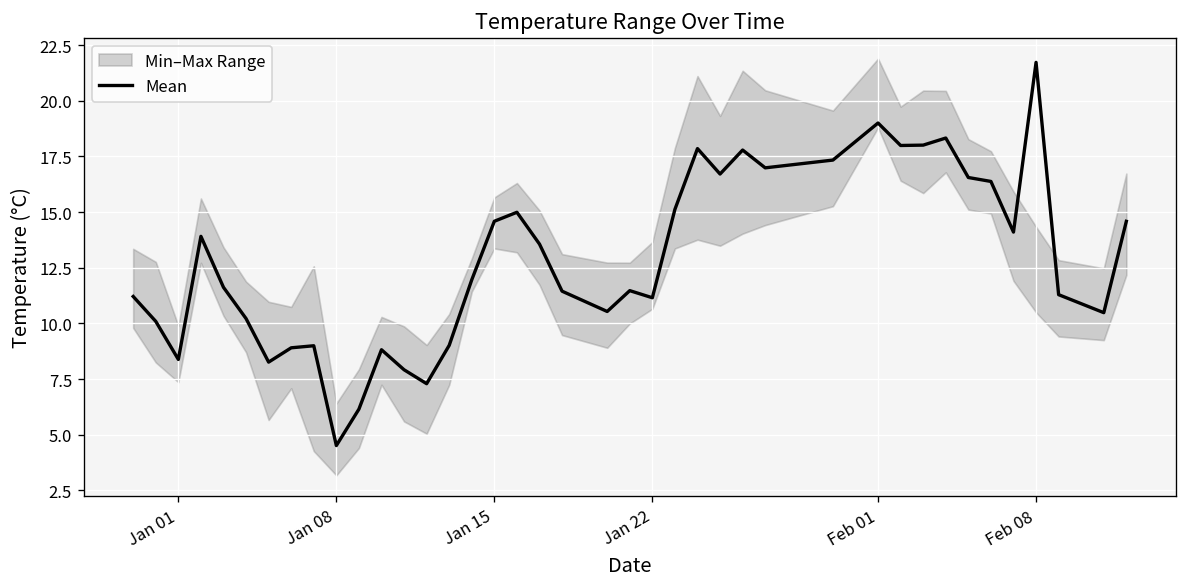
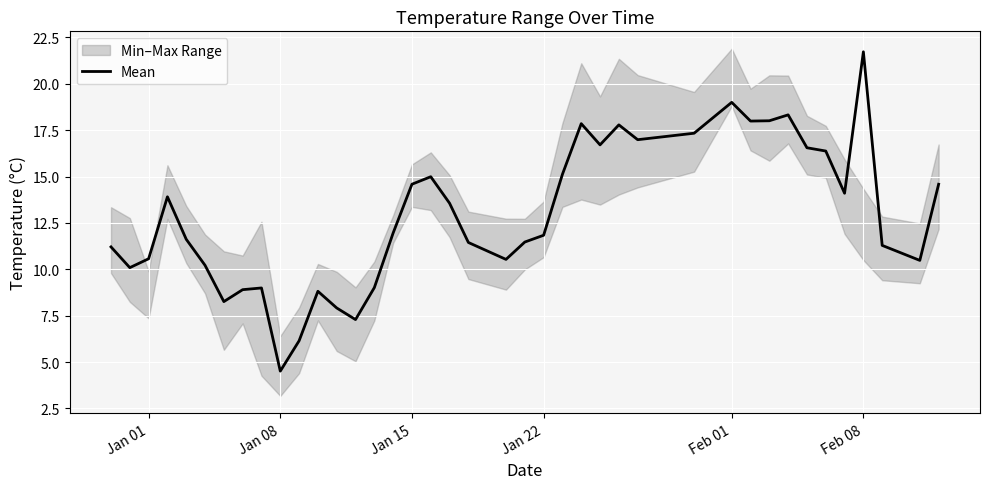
Mean, Jan 01: 8.4 -> 10.6
Mean, Jan 22: 11.2 -> 11.8
